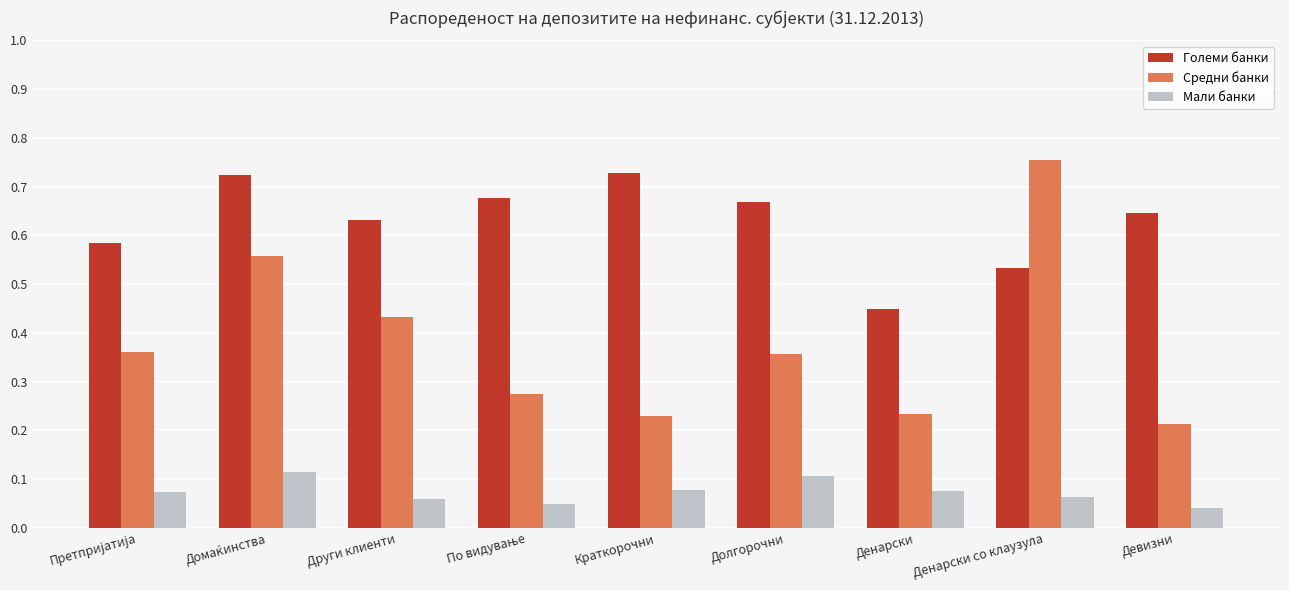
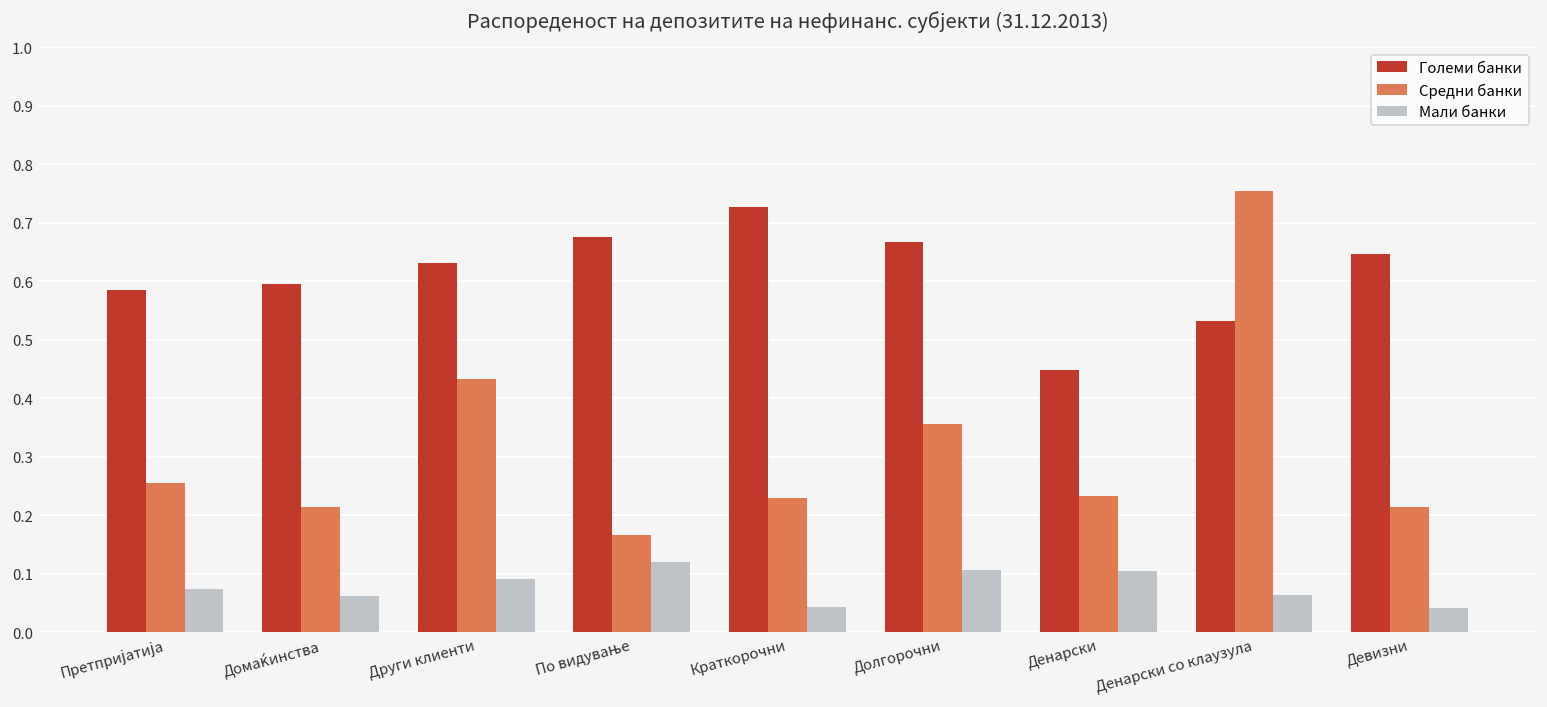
Средни банки, Претпријатија: 0.36 -> 0.26
Големи банки, Домаќинства: 0.72 -> 0.60
Средни банки, Домаќинства: 0.56 -> 0.21
Мали банки, Домаќинства: 0.11 -> 0.06
Мали банки, Други клиенти: 0.06 -> 0.09
Средни банки, По видување: 0.27 -> 0.17
Мали банки, По видување: 0.05 -> 0.12
Мали банки, Краткорочни: 0.08 -> 0.04
Мали банки, Денарски: 0.08 -> 0.11
